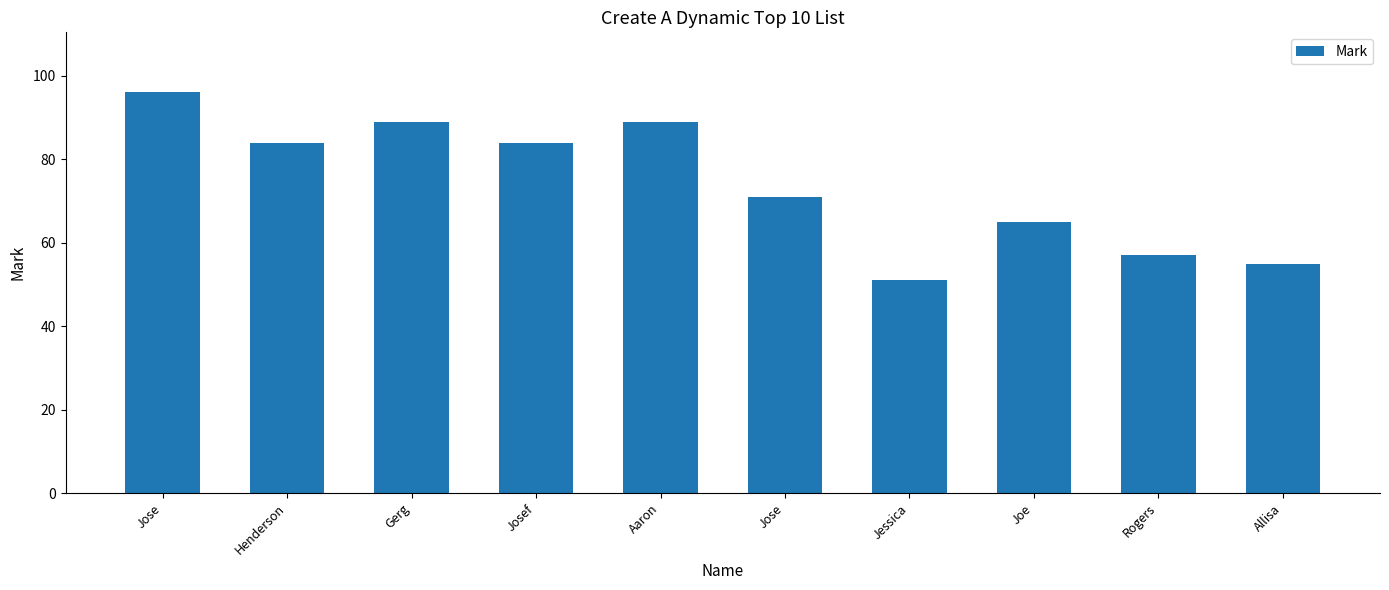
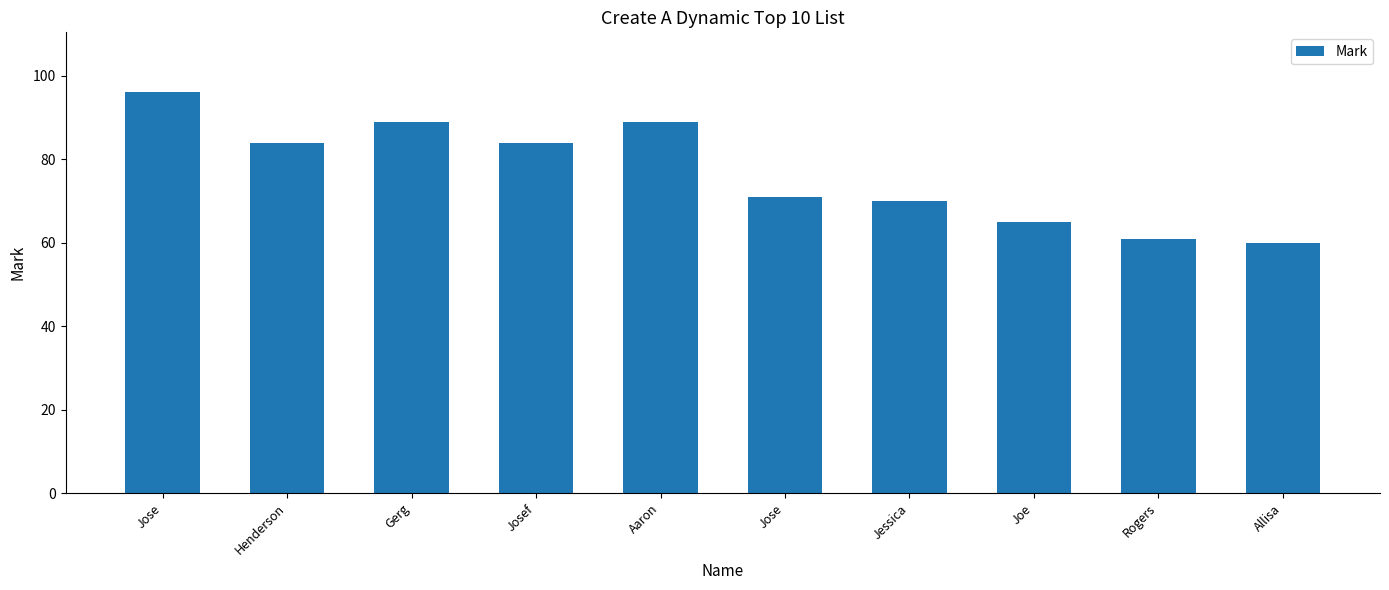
Jessica: 51 -> 70
Rogers: 57 -> 61
Allisa: 55 -> 60
